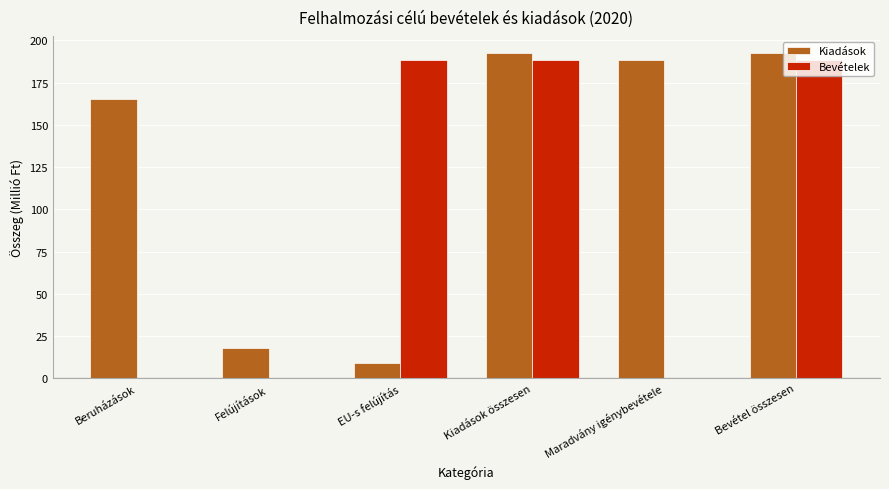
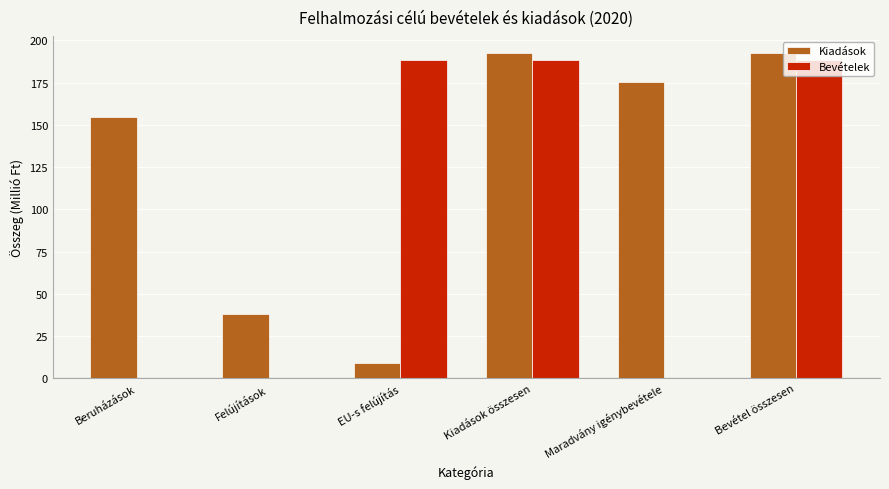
Kiadások, Beruházások: 165 -> 154
Kiadások, Felújítások: 18 -> 38
Kiadások, Maradvány igénybevétele: 189 -> 175
